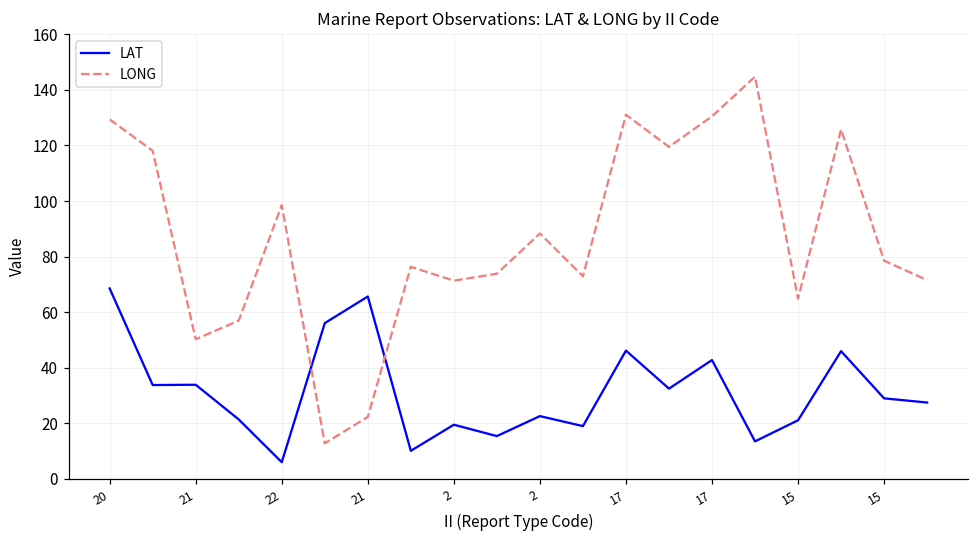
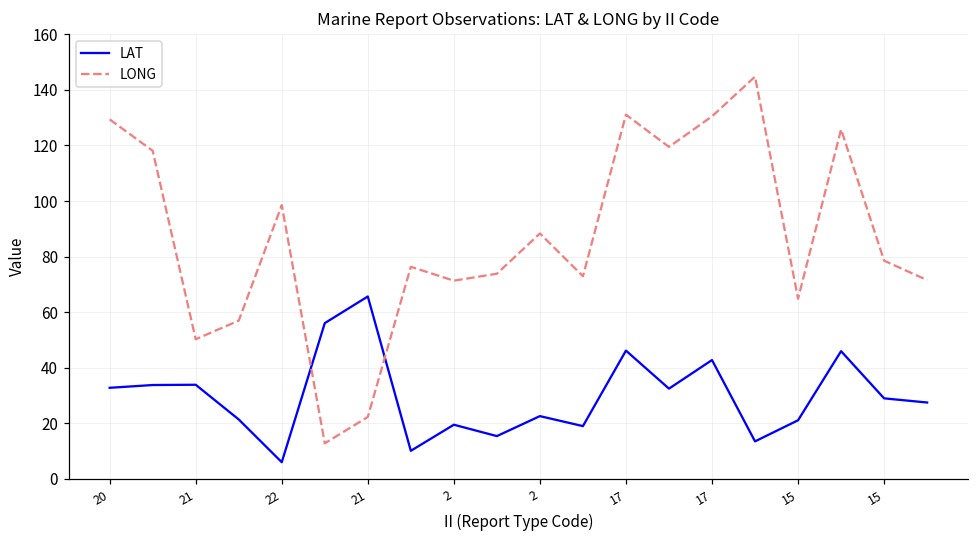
LAT, 20: 69 -> 33
